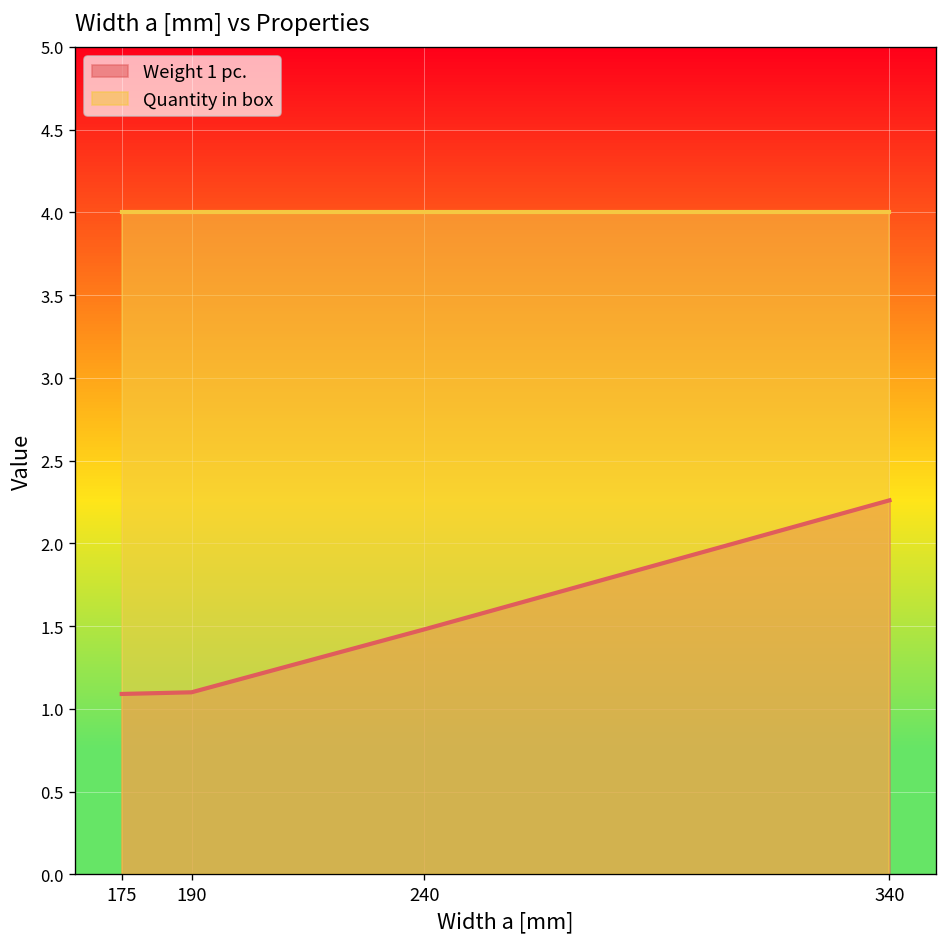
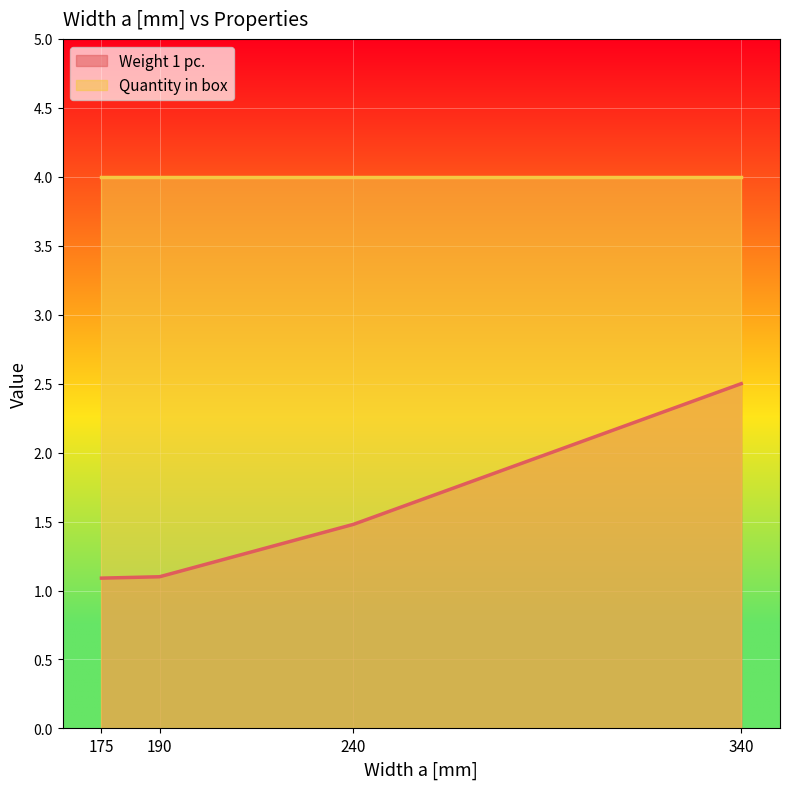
Weight 1 pc., 340: 2.26 -> 2.50
